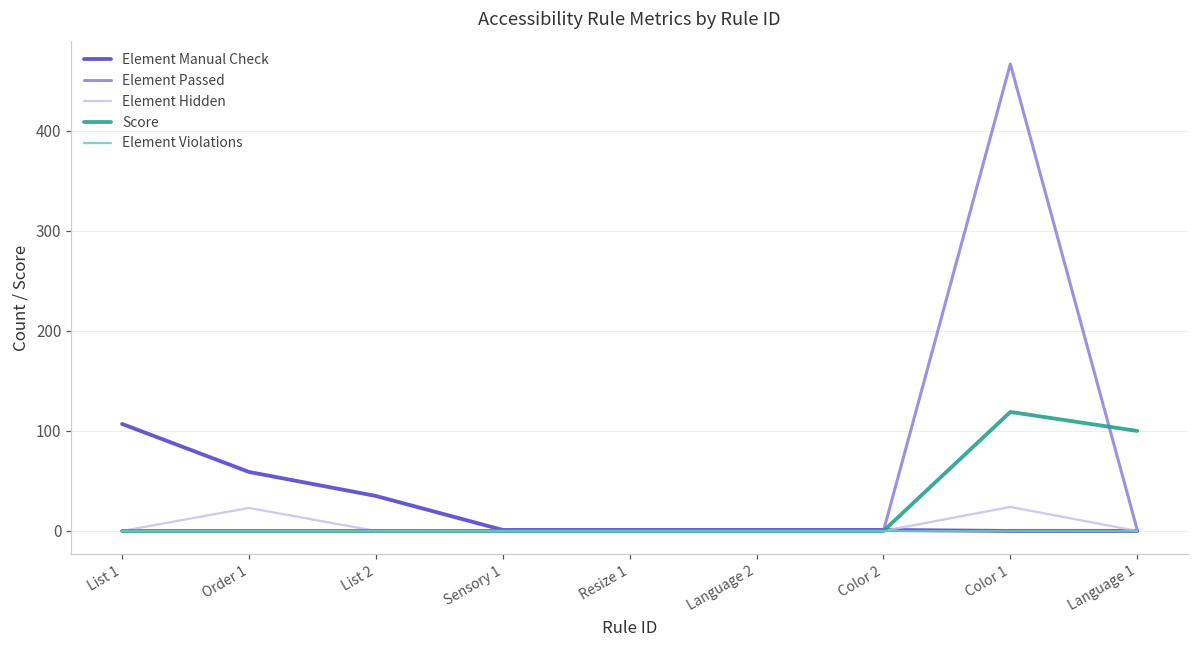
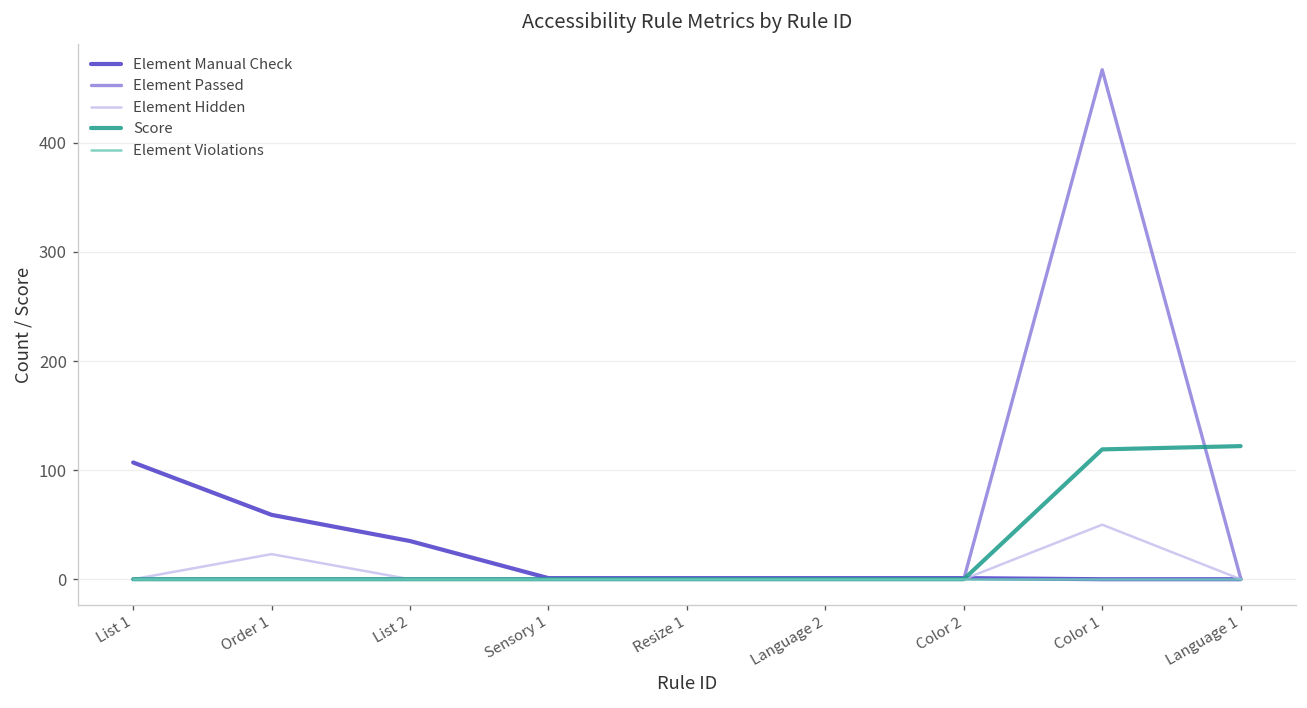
Element Hidden, Color 1: 20 -> 50
Score, Language 1: 100 -> 120
